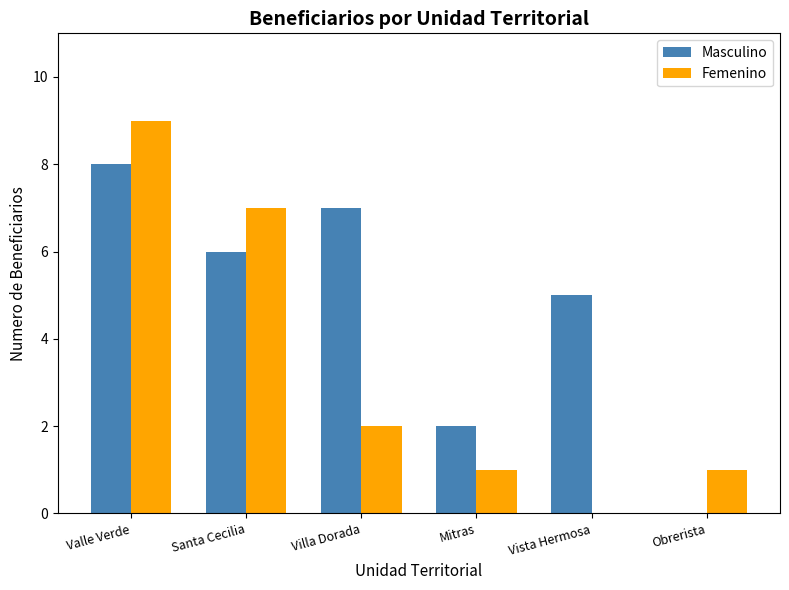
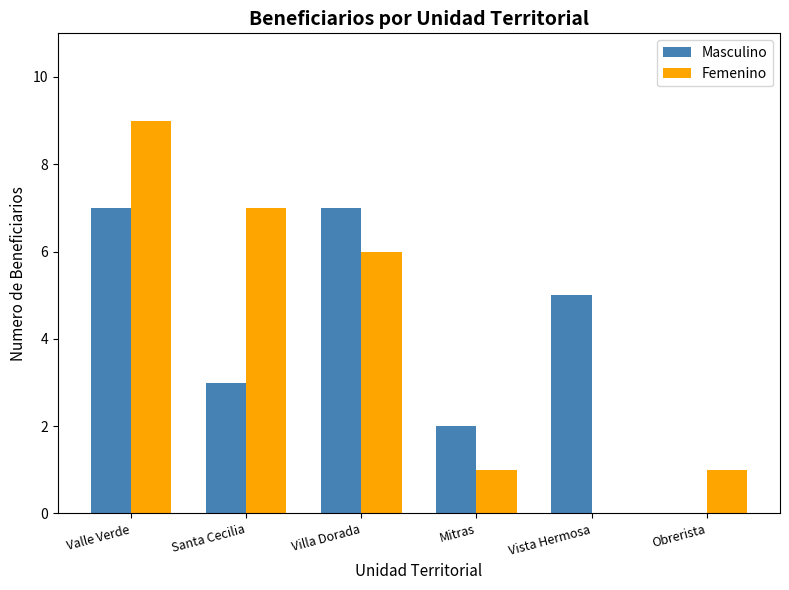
Masculino, Valle Verde: 8 -> 7
Masculino, Santa Cecilia: 6 -> 3
Femenino, Villa Dorada: 2 -> 6
